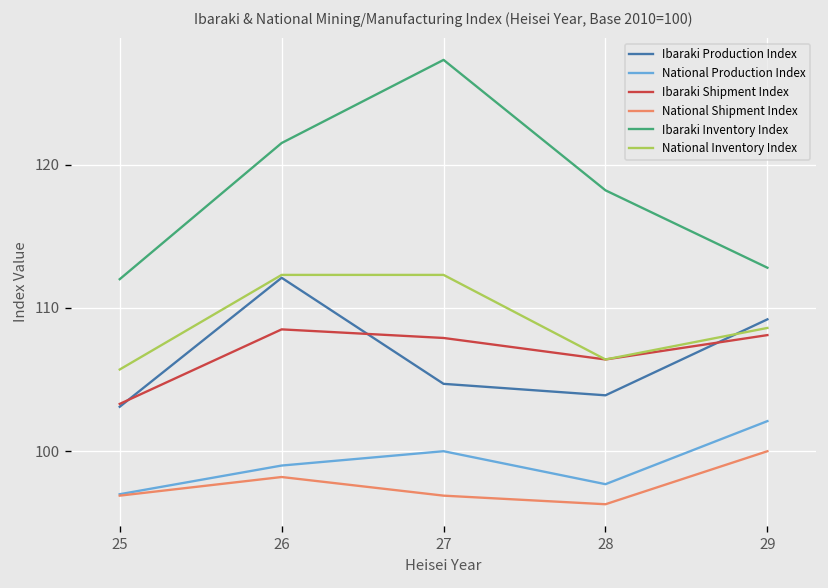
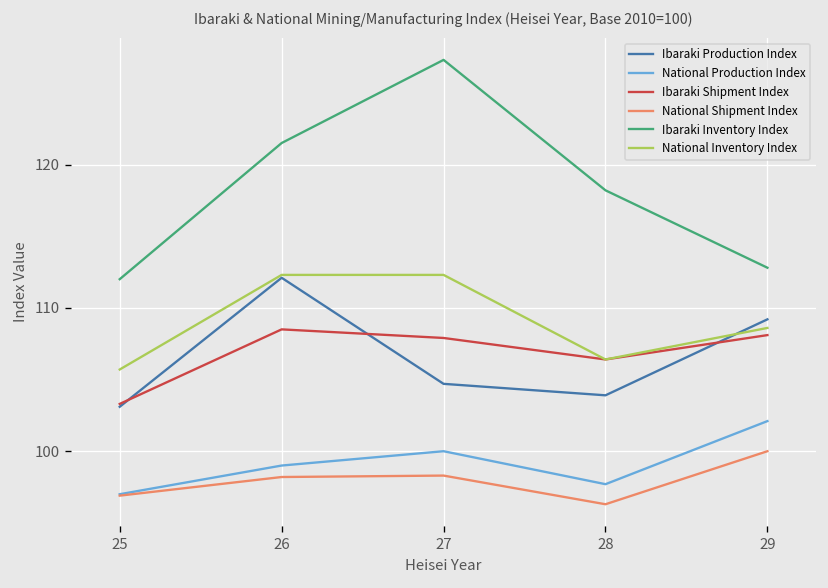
National Shipment Index, 27: 96.9 -> 98.3
